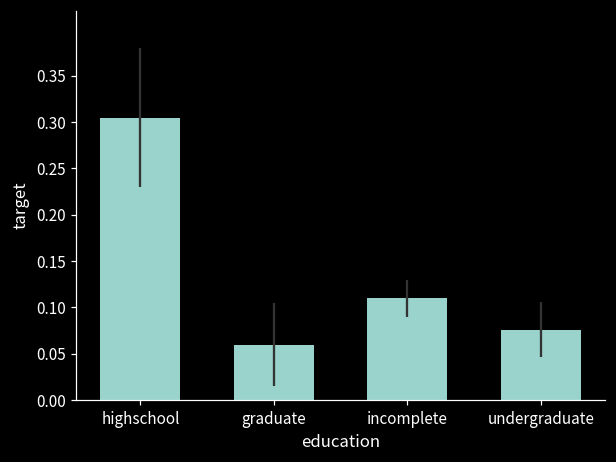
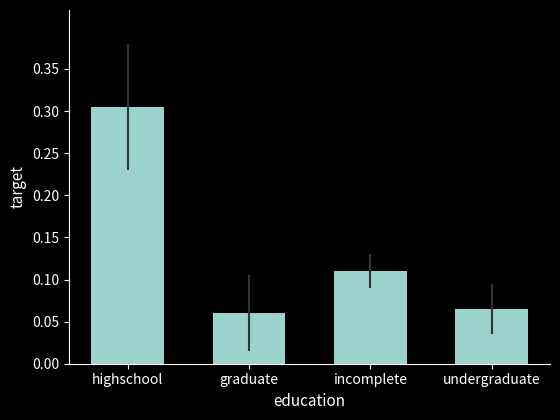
undergraduate: 0.08 -> 0.07
